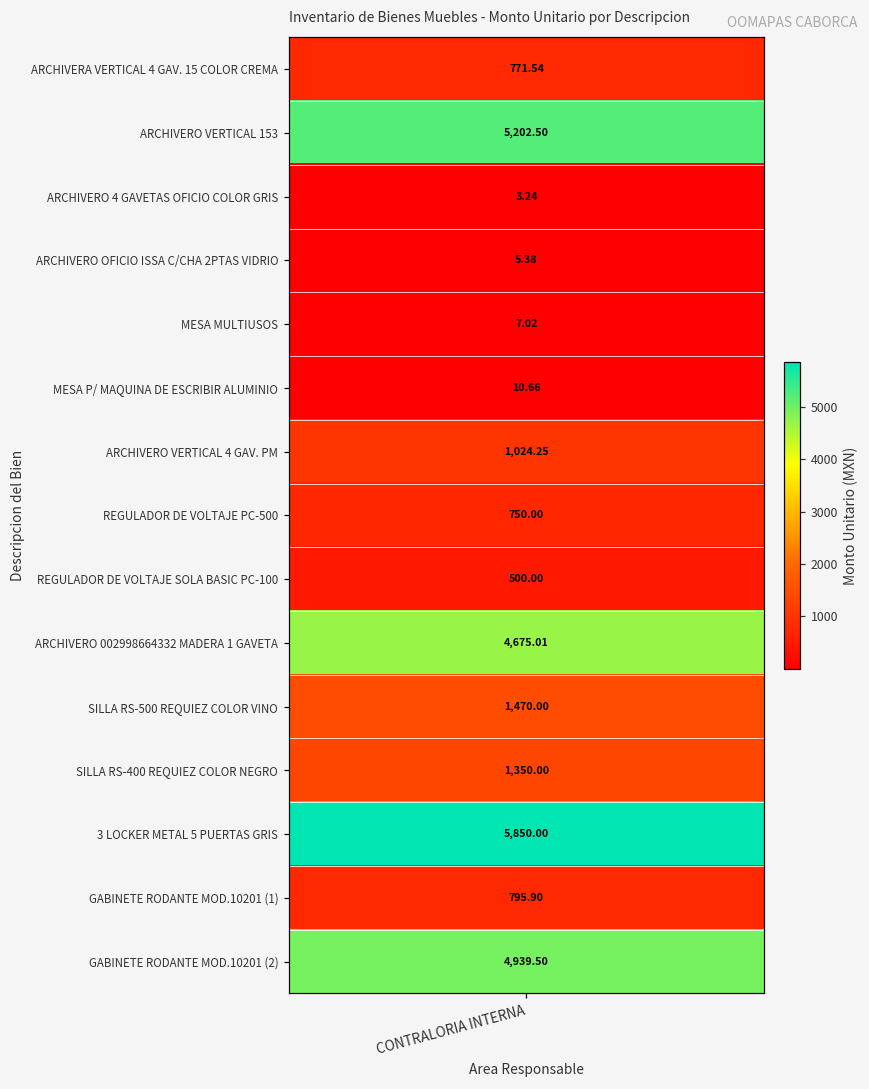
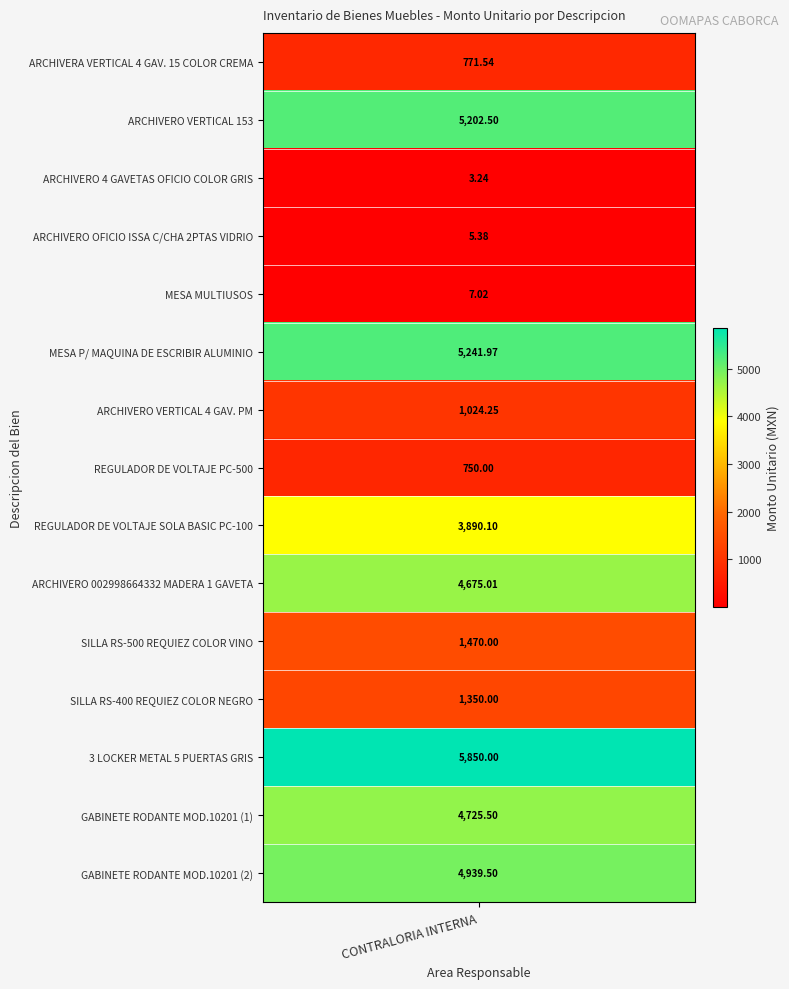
MESA P/ MAQUINA DE ESCRIBIR ALUMINIO, CONTRALORIA INTERNA: 10.66 -> 5,241.97
REGULADOR DE VOLTAJE SOLA BASIC PC-100, CONTRALORIA INTERNA: 500.00 -> 3,890.10
GABINETE RODANTE MOD.10201 (1), CONTRALORIA INTERNA: 795.90 -> 4,725.50
